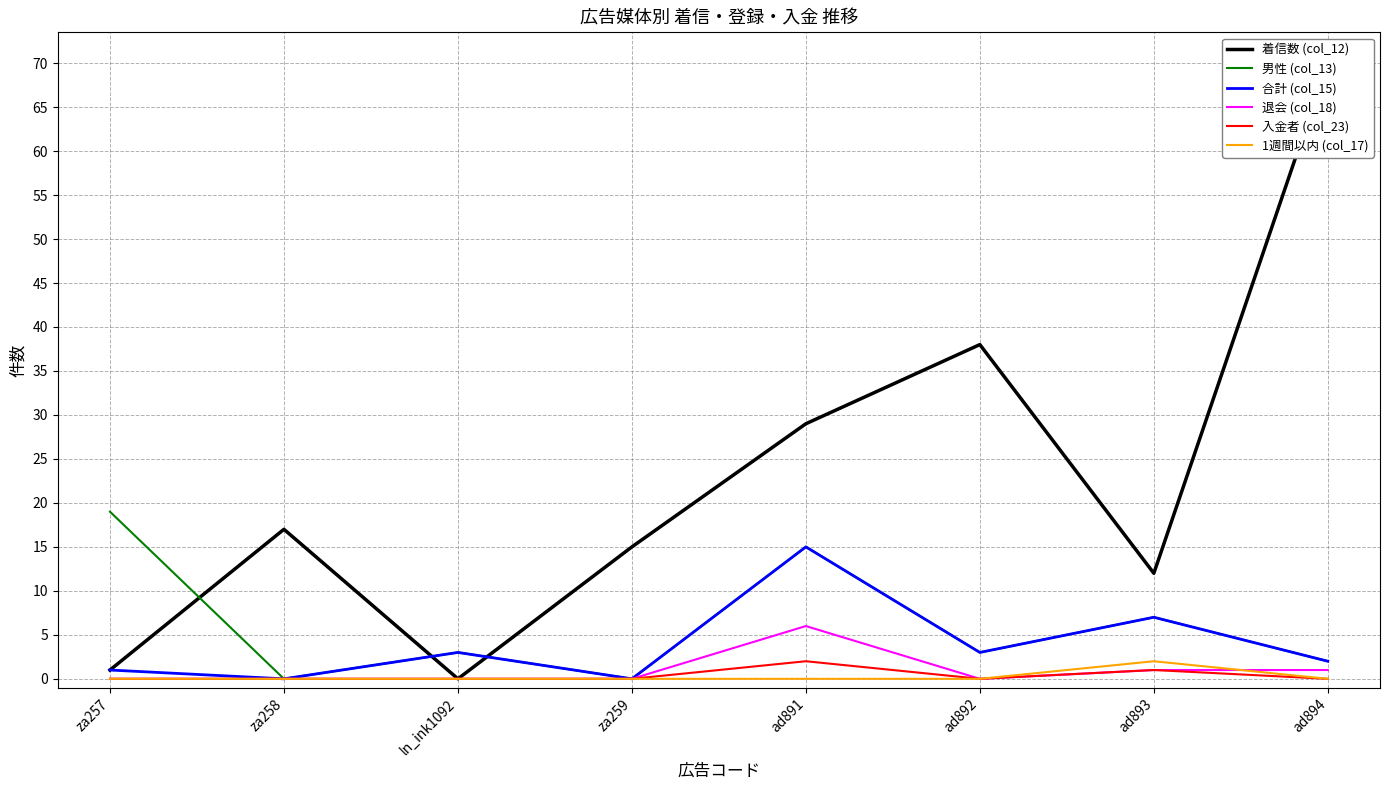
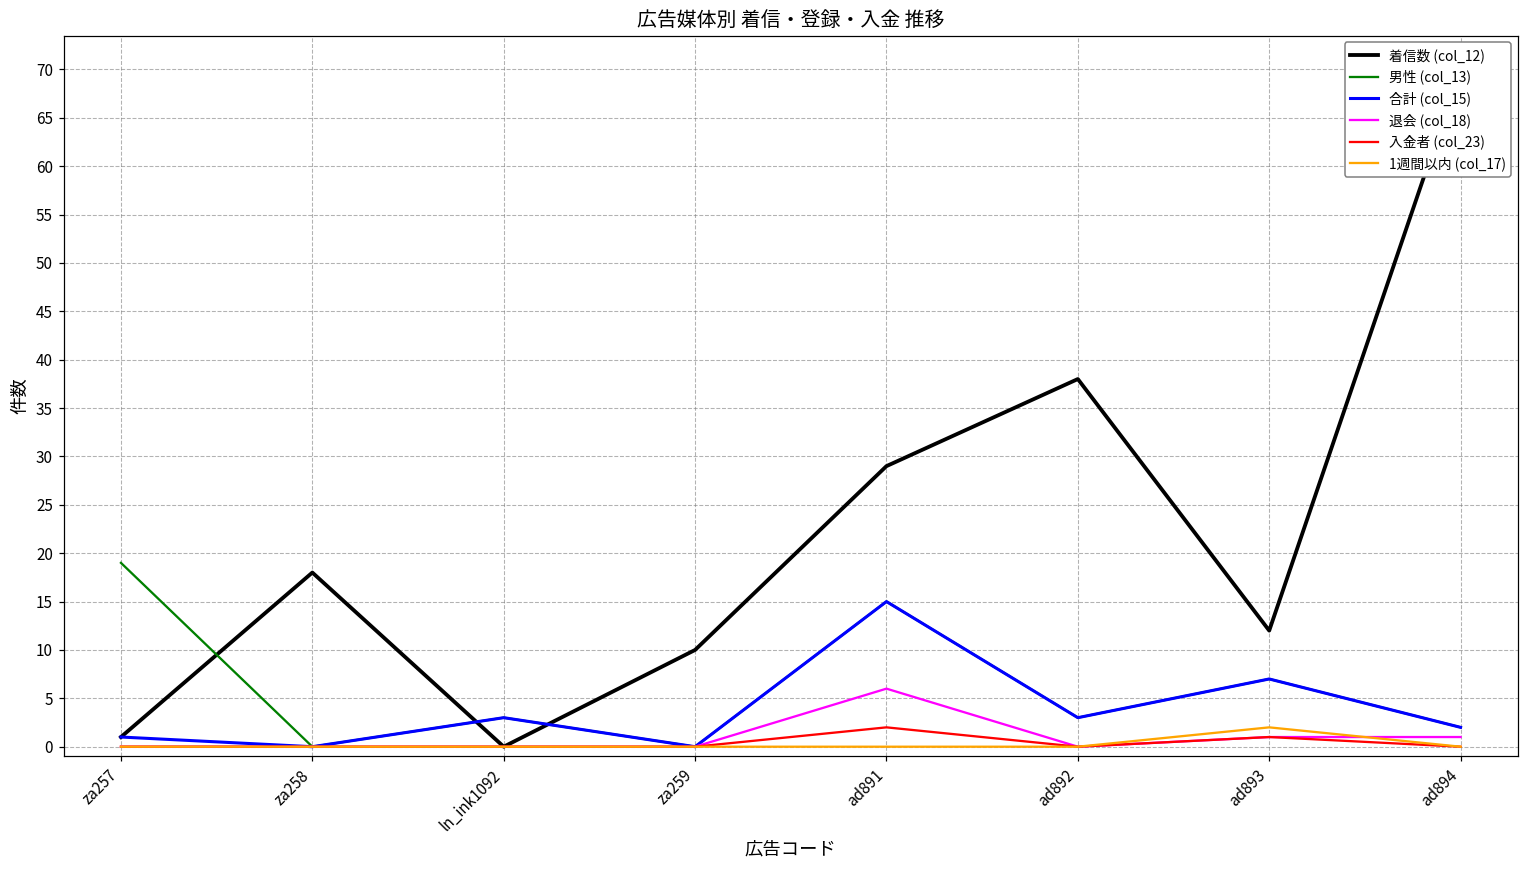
着信数 (col_12), za258: 17 -> 18
着信数 (col_12), za259: 15 -> 10
